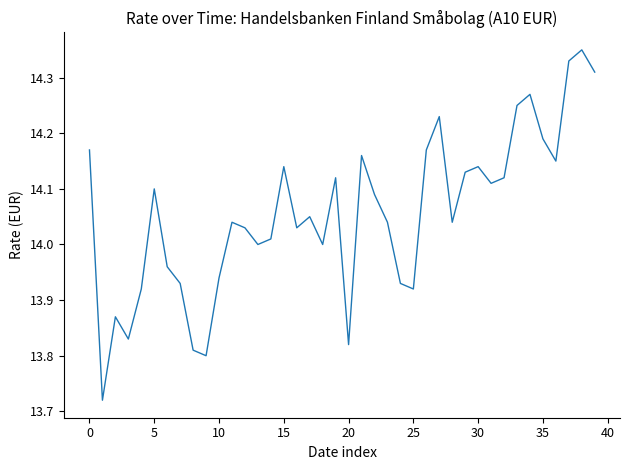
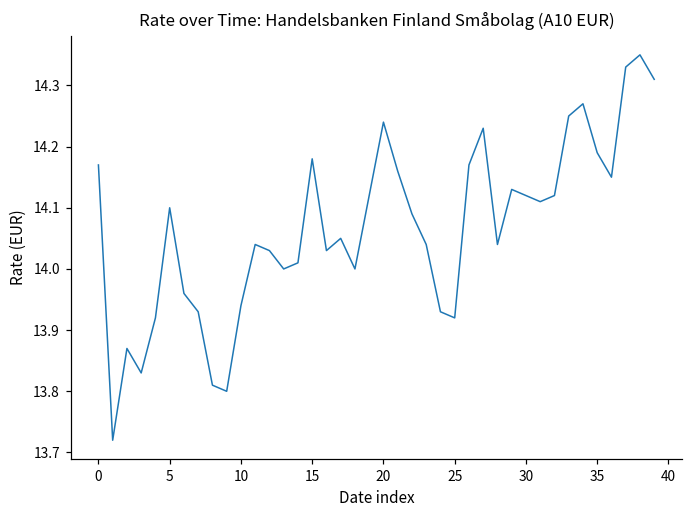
15: 14.14 -> 14.18
20: 13.82 -> 14.24
30: 14.14 -> 14.12
